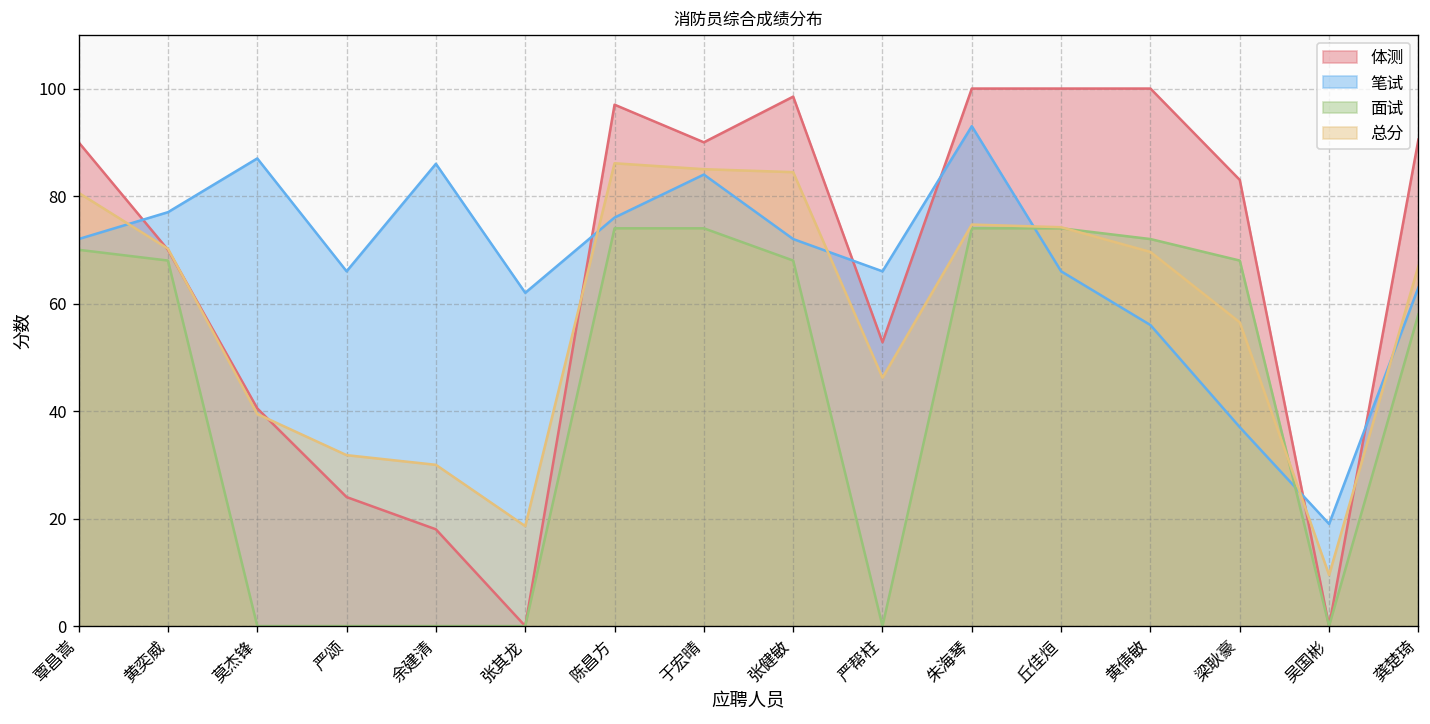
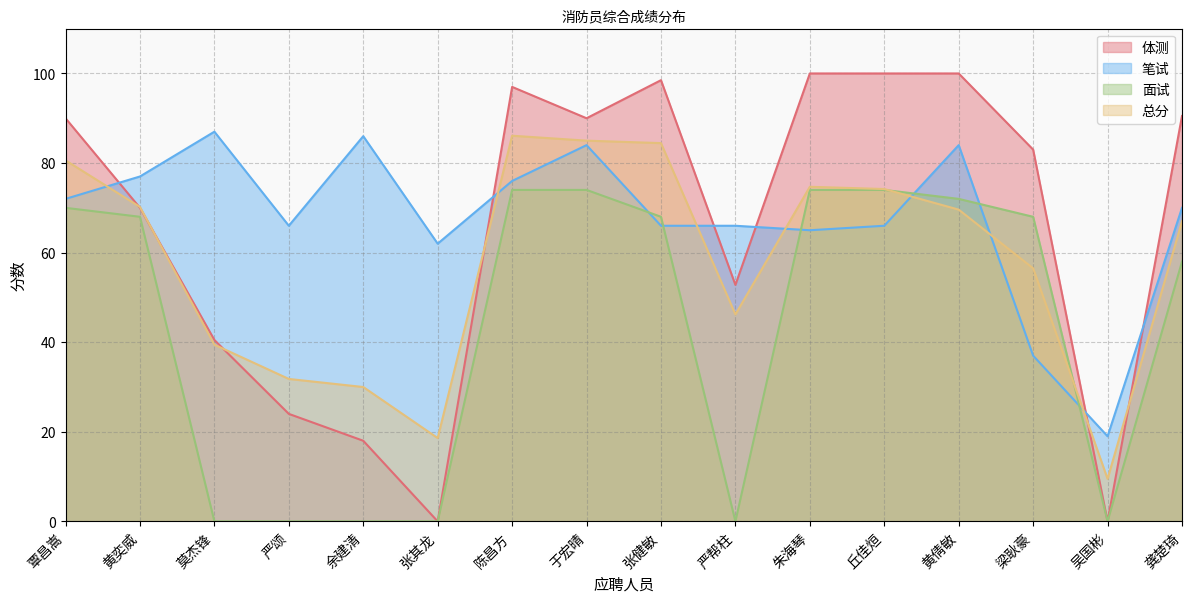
笔试, 张健敏: 72 -> 66
笔试, 朱海琴: 93 -> 65
笔试, 黄倩敏: 56 -> 84
笔试, 龚楚琦: 63 -> 70
